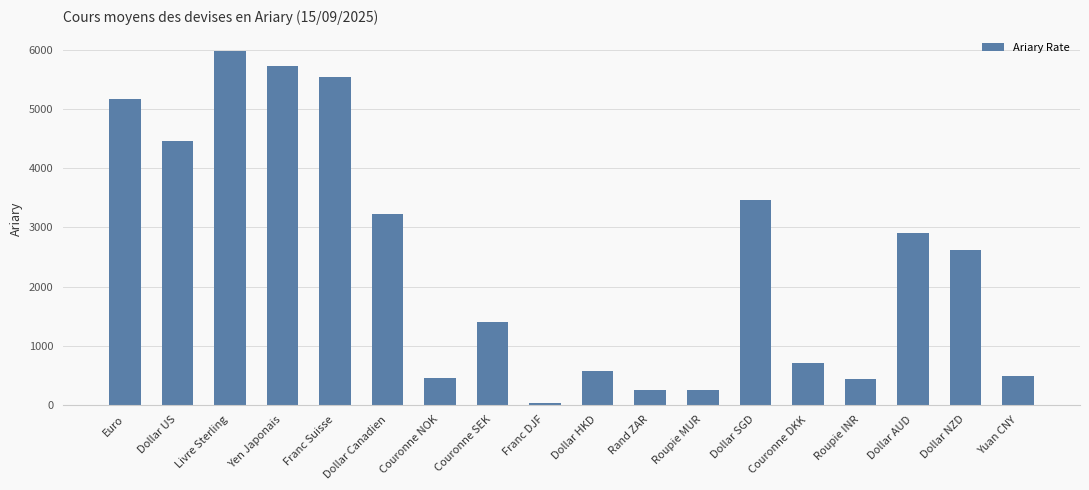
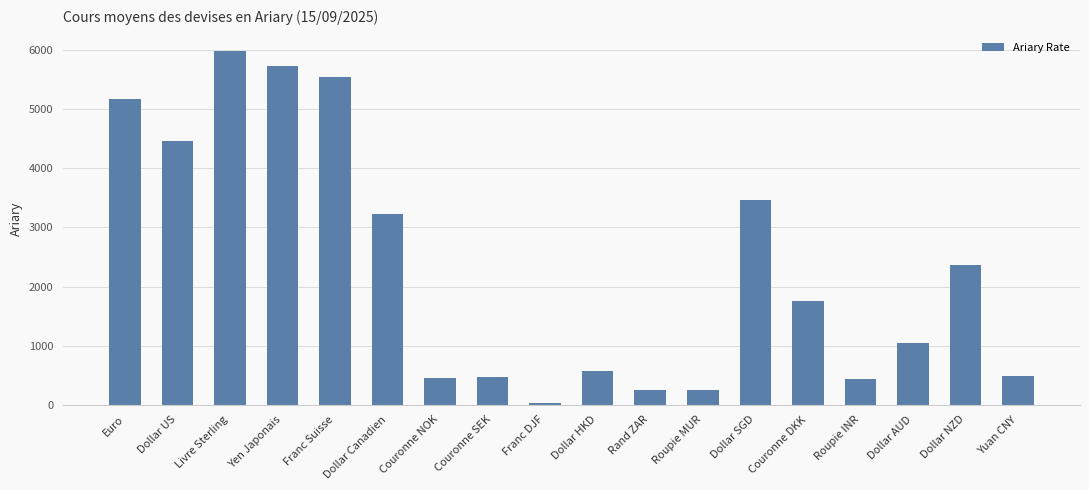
Couronne SEK: 1400 -> 500
Couronne DKK: 700 -> 1800
Dollar AUD: 2900 -> 1000
Dollar NZD: 2600 -> 2400
